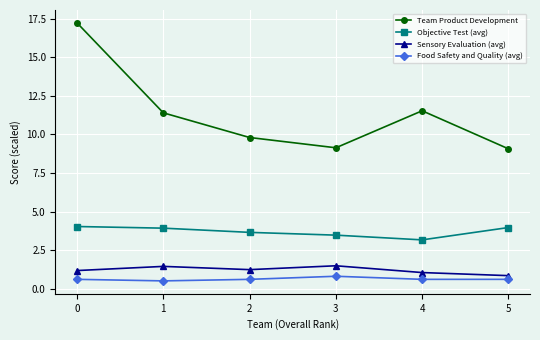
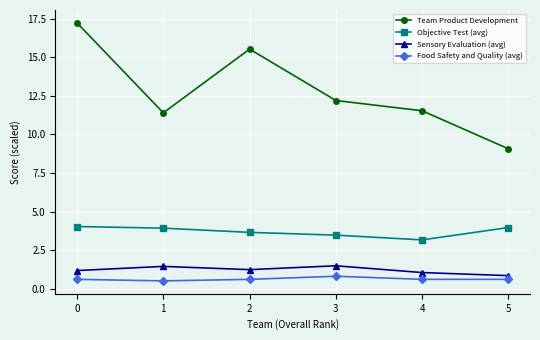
Team Product Development, 2: 9.8 -> 15.5
Team Product Development, 3: 9.1 -> 12.2
